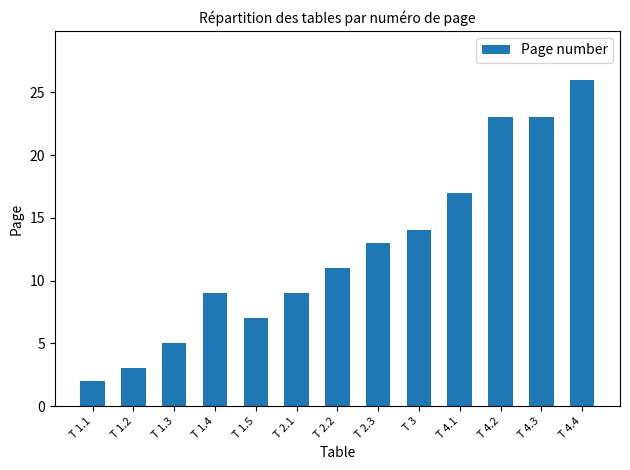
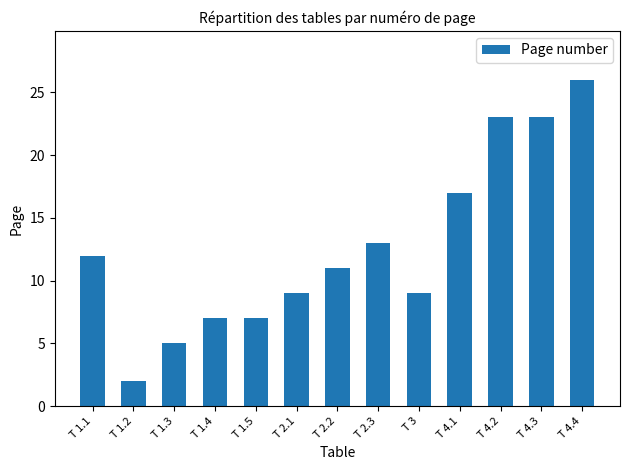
T 1.1: 2 -> 12
T 1.2: 3 -> 2
T 1.4: 9 -> 7
T 3: 14 -> 9
